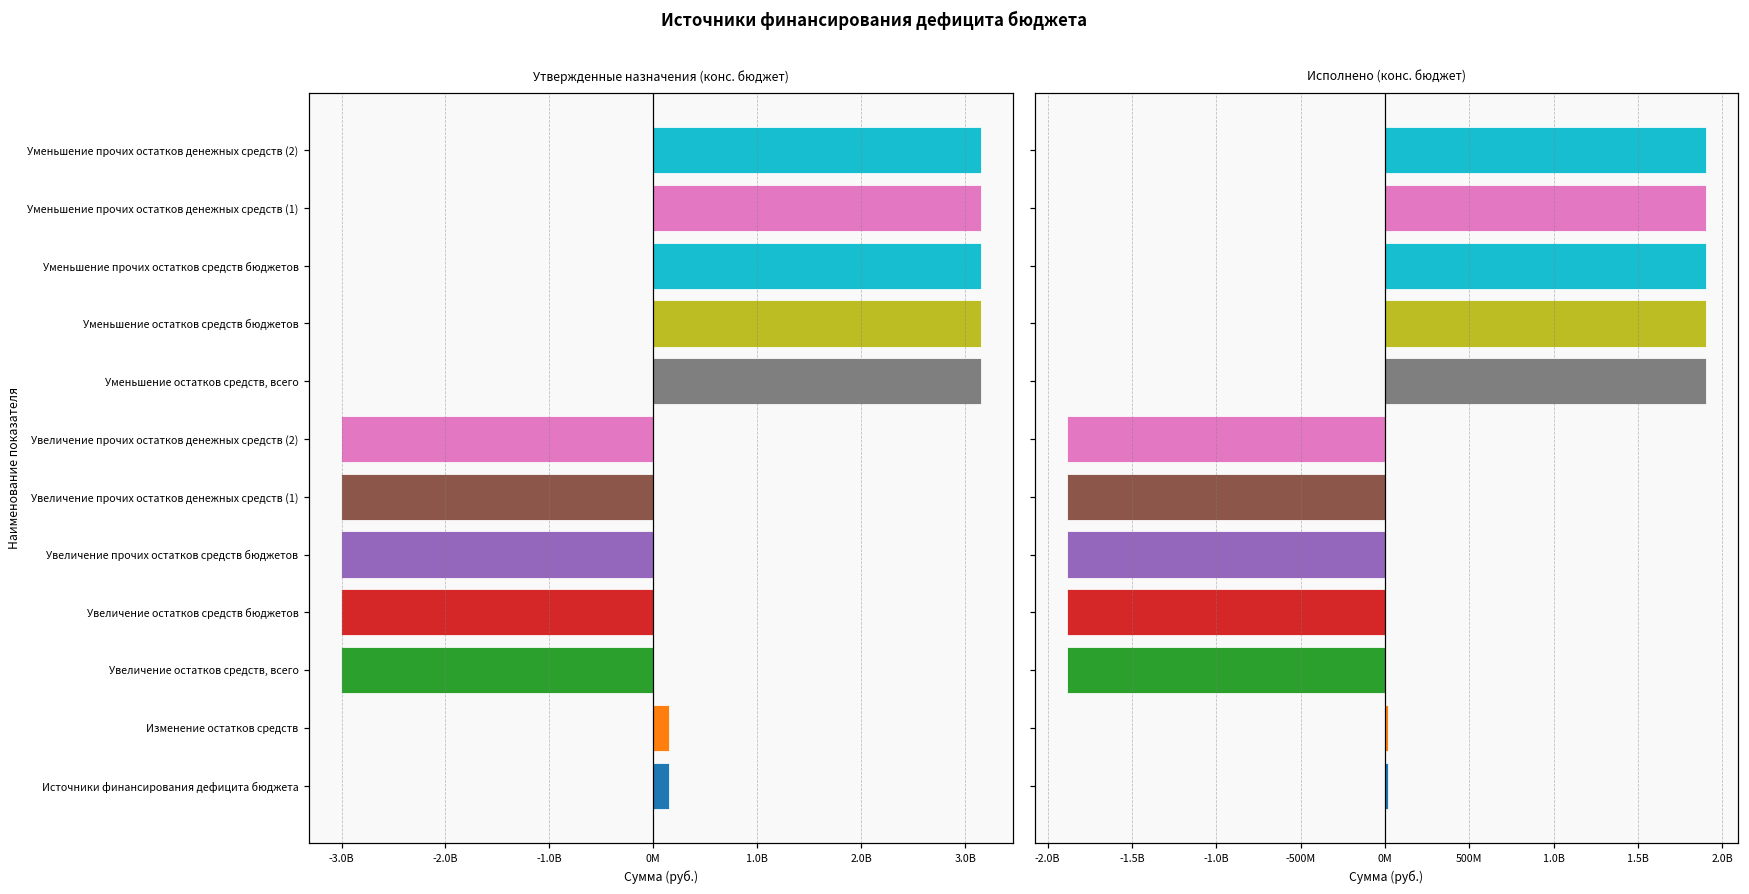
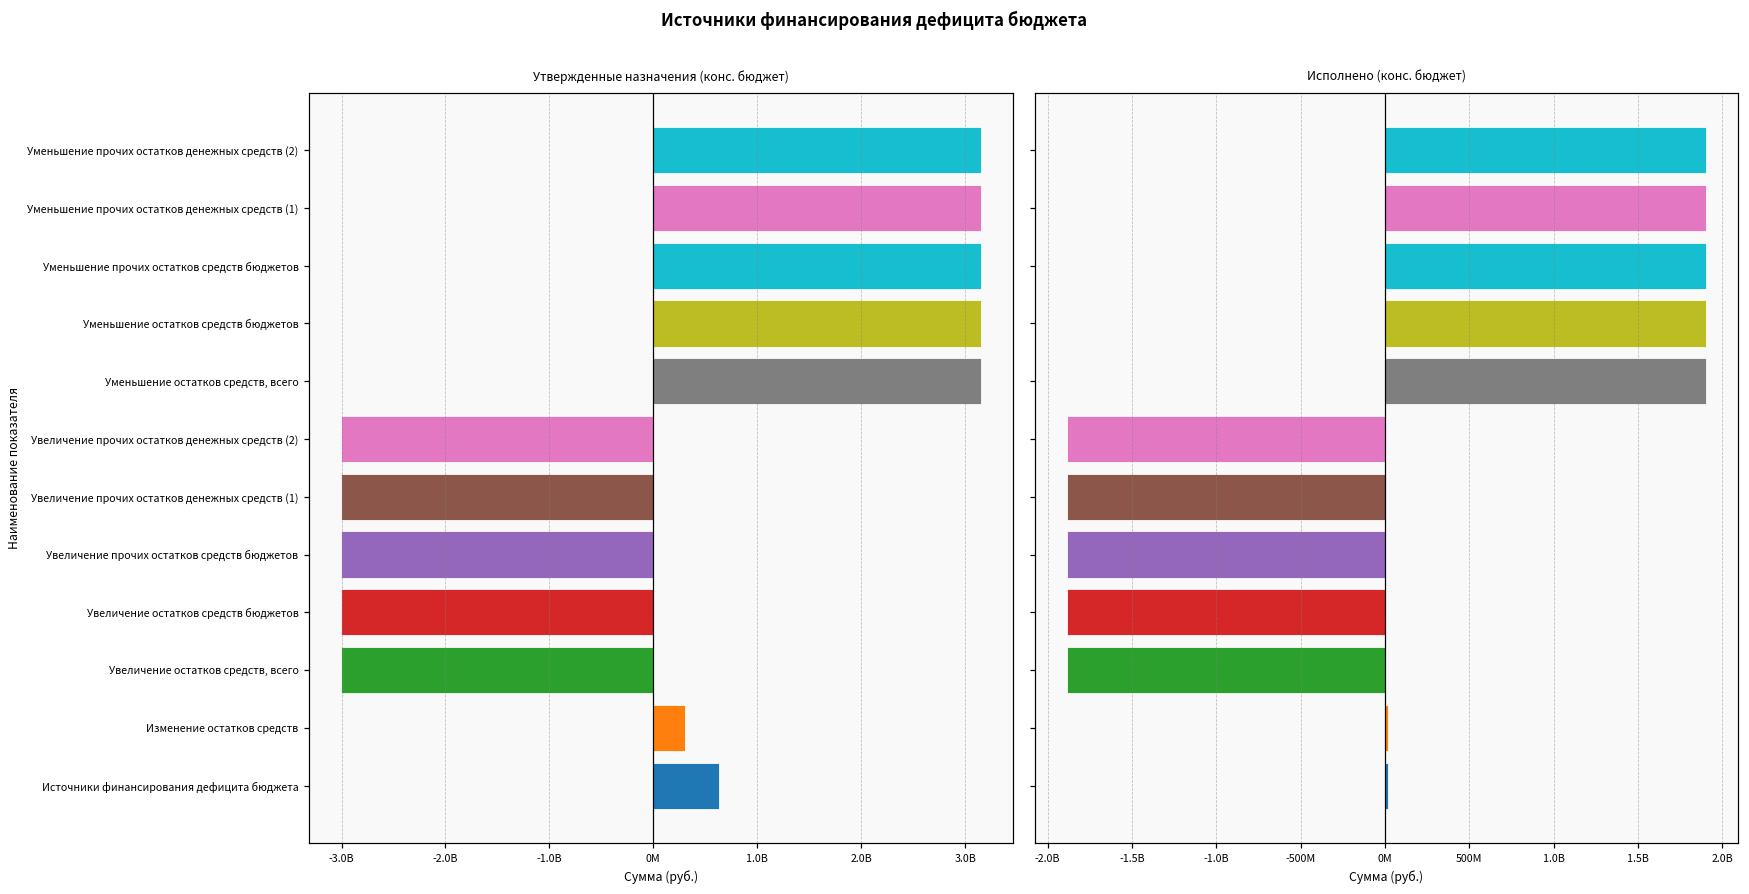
Утвержденные назначения (конс. бюджет), Изменение остатков средств: 100000000 -> 300000000
Утвержденные назначения (конс. бюджет), Источники финансирования дефицита бюджета: 100000000 -> 600000000
